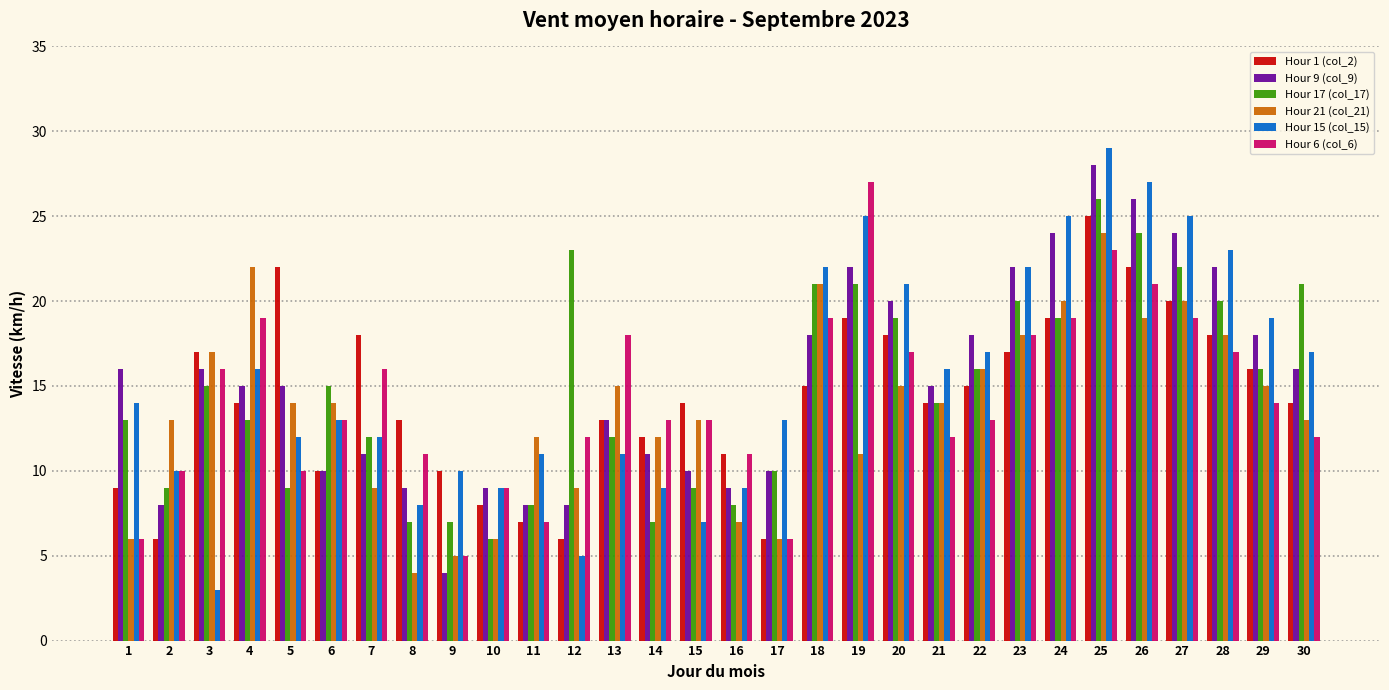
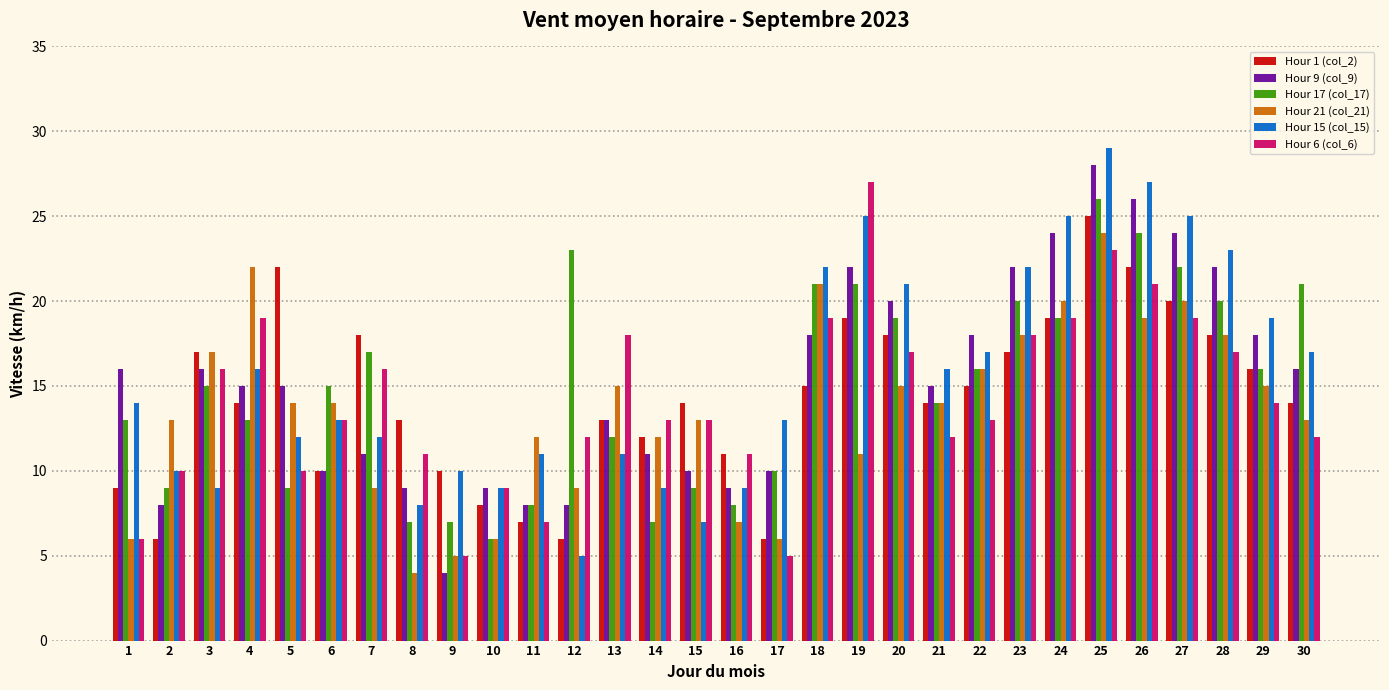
Hour 15 (col_15), 3: 3 -> 9
Hour 17 (col_17), 7: 12 -> 17
Hour 6 (col_6), 17: 6 -> 5
